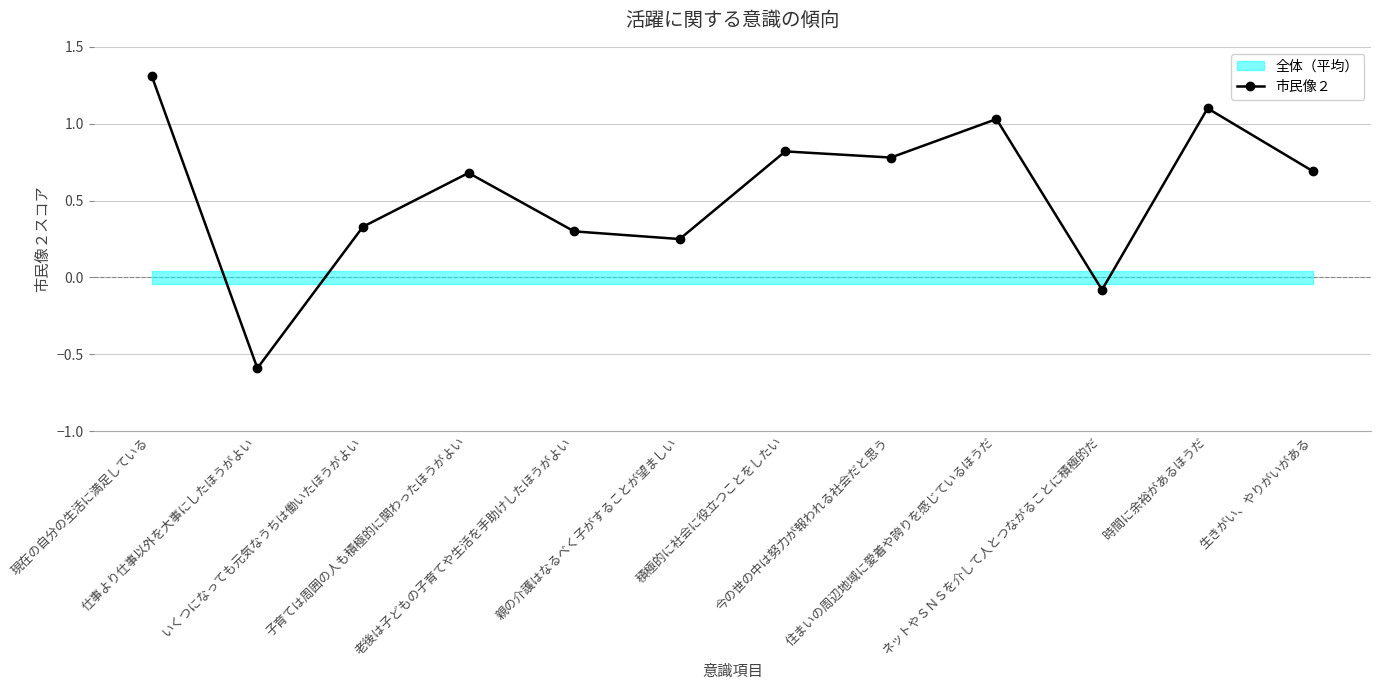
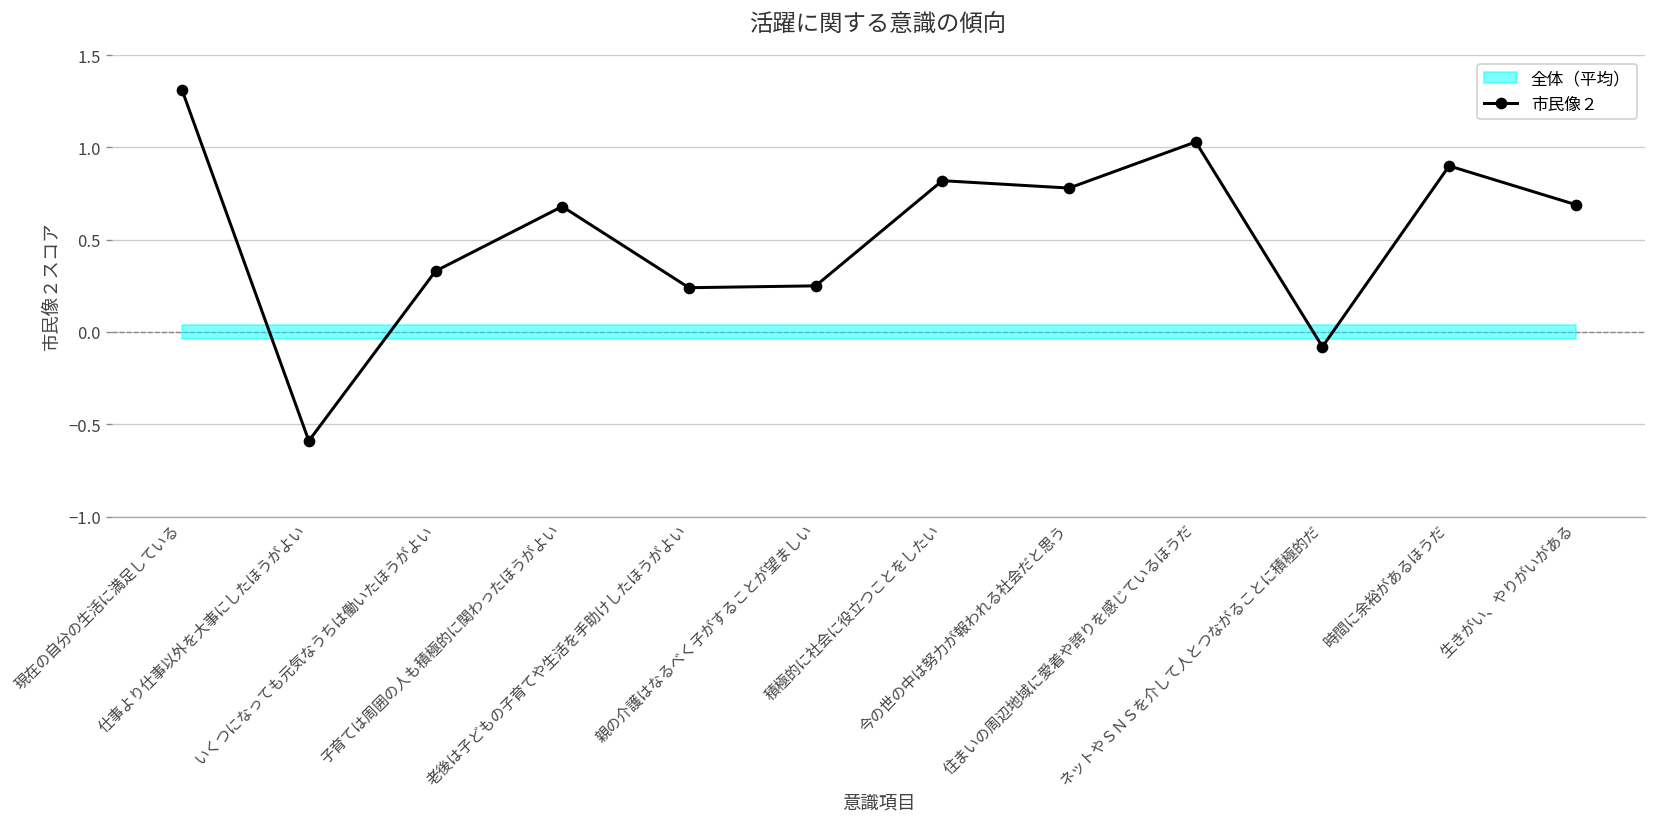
市民像２, 老後は子どもの子育てや生活を手助けしたほうがよい: 0.30 -> 0.24
市民像２, 時間に余裕があるほうだ: 1.1 -> 0.9
